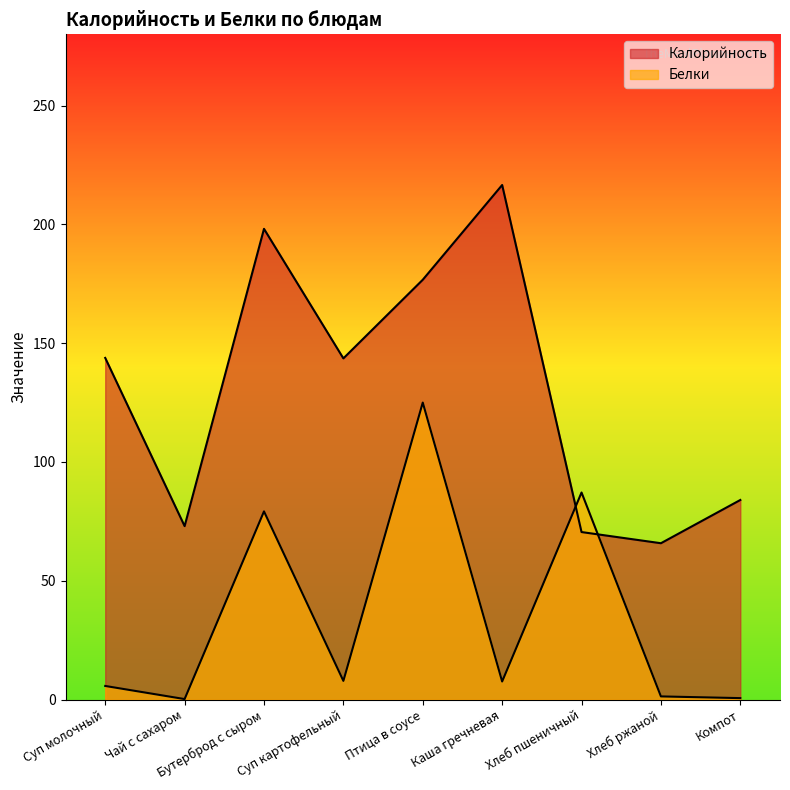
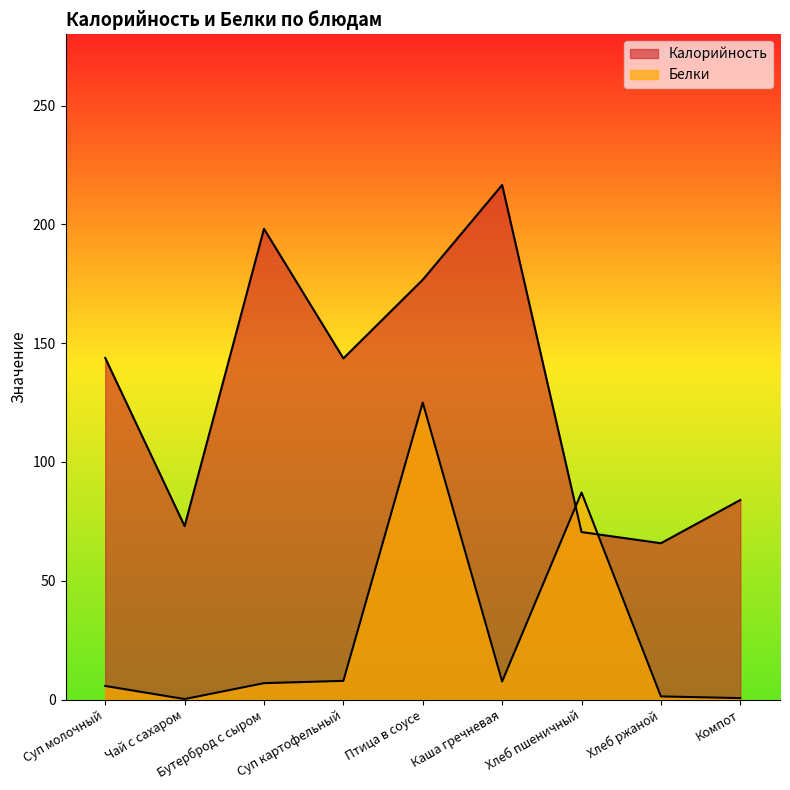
Белки, Бутерброд с сыром: 79 -> 7
